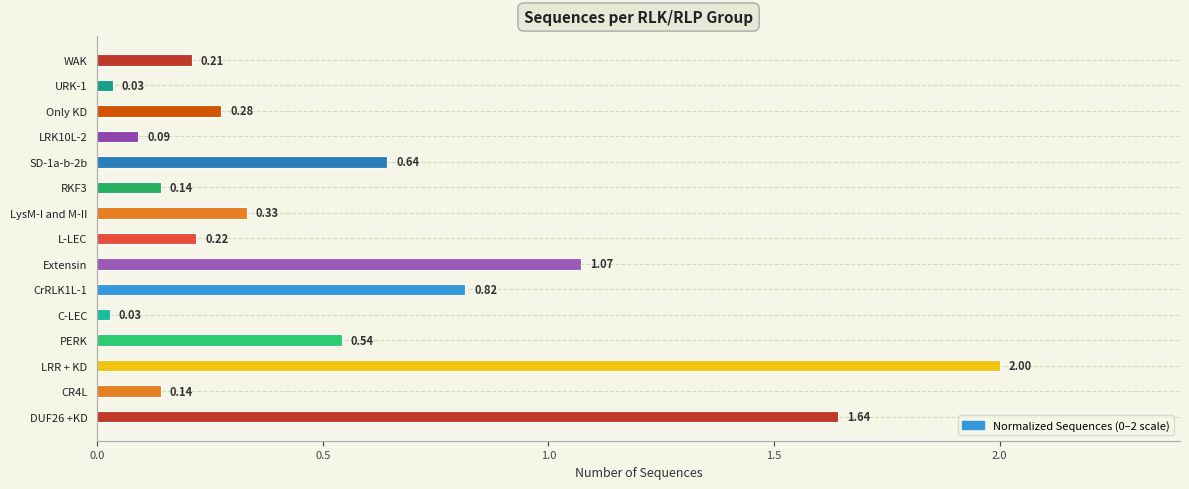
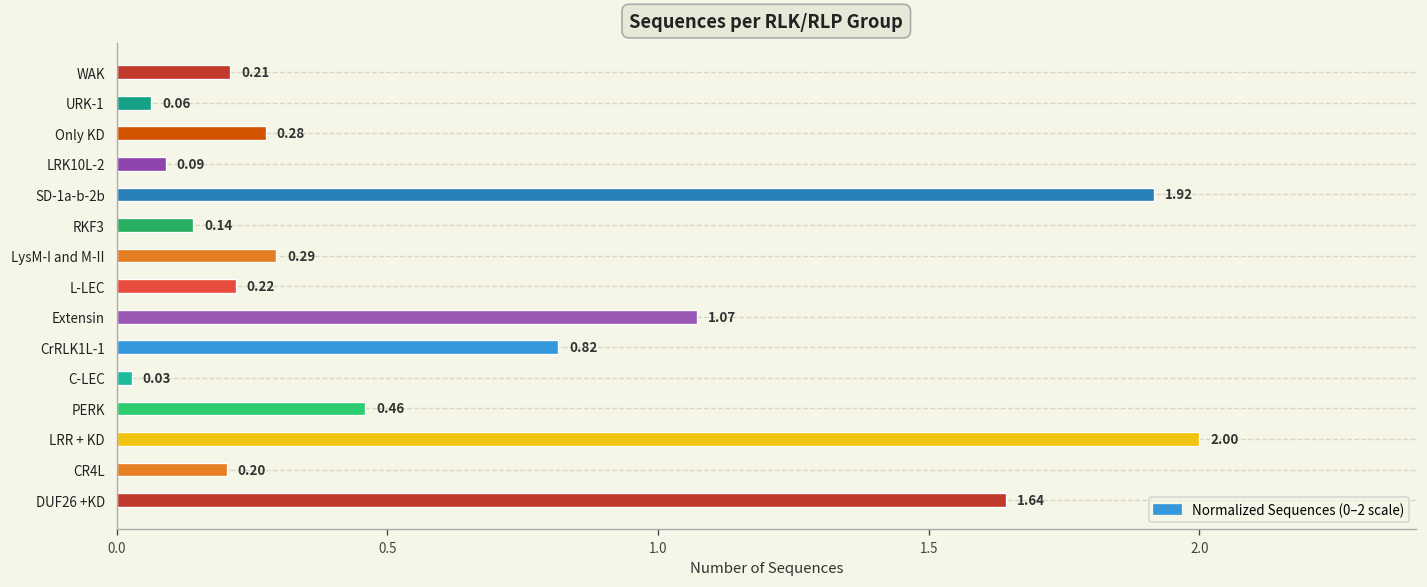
URK-1: 0.03 -> 0.06
SD-1a-b-2b: 0.64 -> 1.92
LysM-I and M-II: 0.33 -> 0.29
PERK: 0.54 -> 0.46
CR4L: 0.14 -> 0.20
